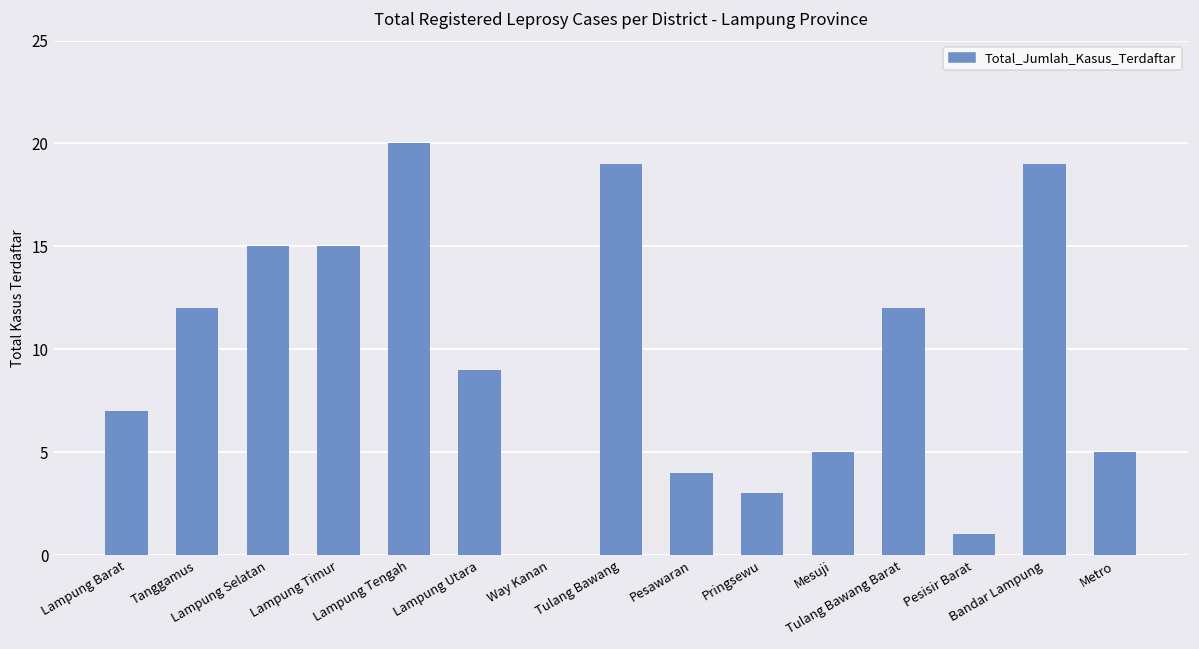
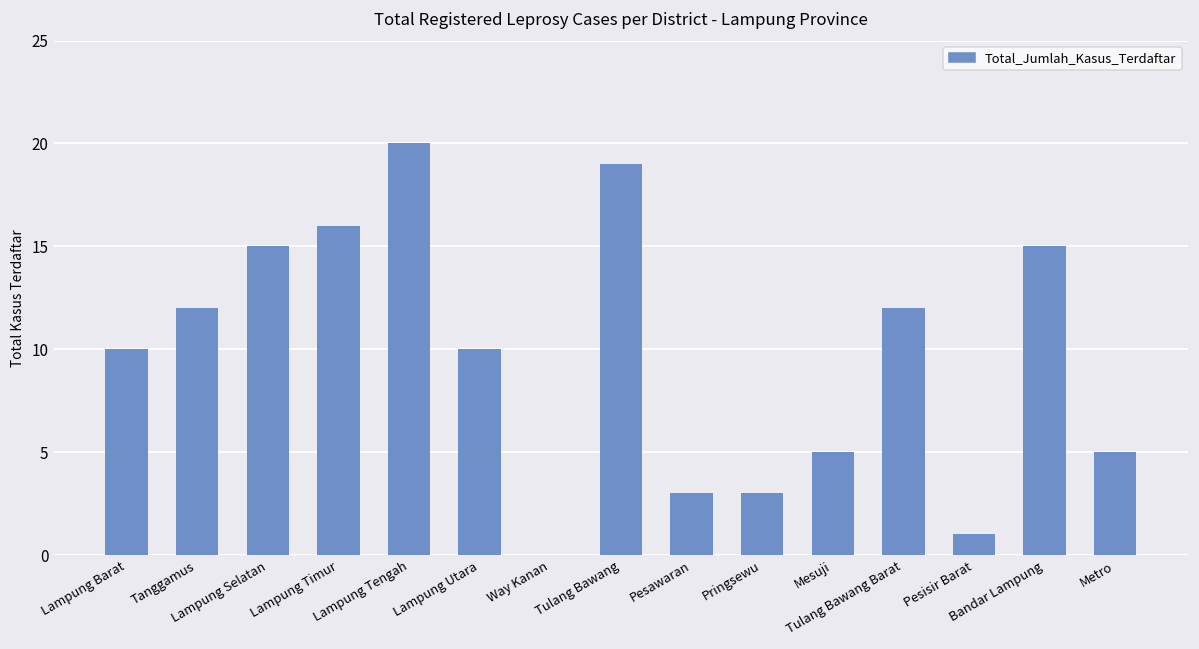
Lampung Barat: 7 -> 10
Lampung Timur: 15 -> 16
Lampung Utara: 9 -> 10
Pesawaran: 4 -> 3
Bandar Lampung: 19 -> 15
